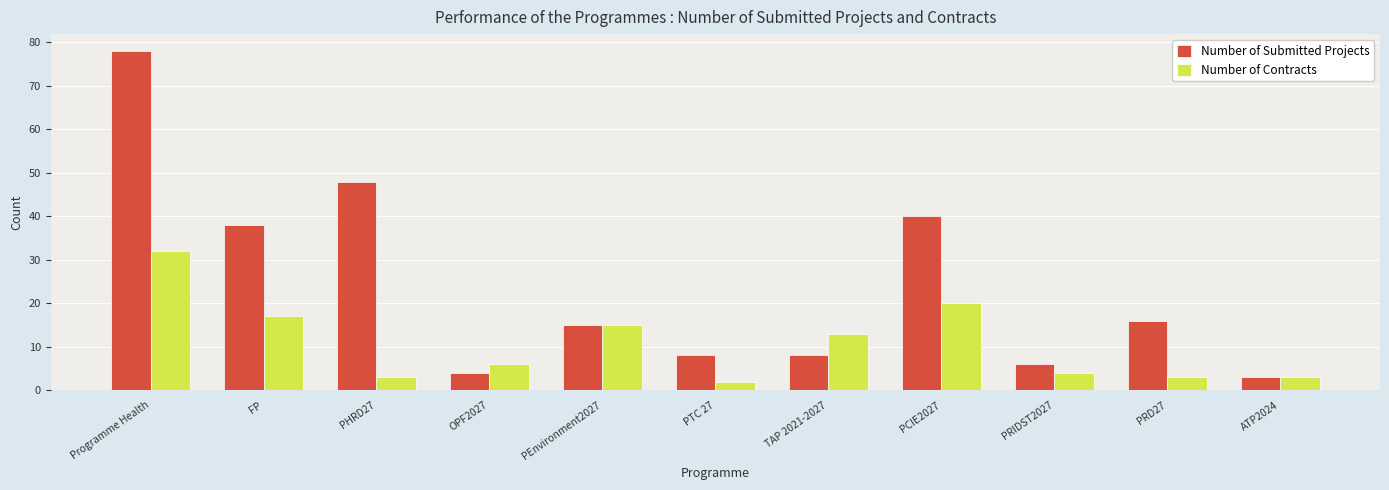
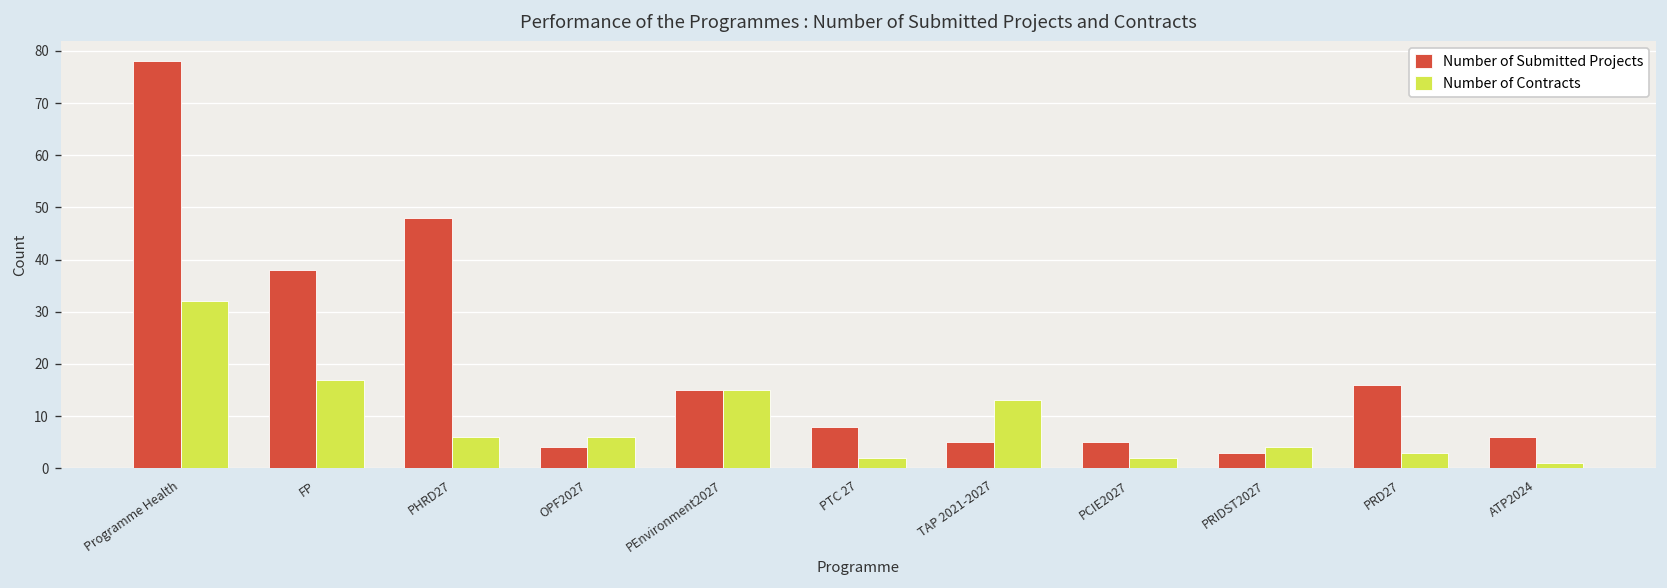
Number of Contracts, PHRD27: 3 -> 6
Number of Submitted Projects, TAP 2021-2027: 8 -> 5
Number of Submitted Projects, PCIE2027: 40 -> 5
Number of Contracts, PCIE2027: 20 -> 2
Number of Submitted Projects, PRIDST2027: 6 -> 3
Number of Submitted Projects, ATP2024: 3 -> 6
Number of Contracts, ATP2024: 3 -> 1
